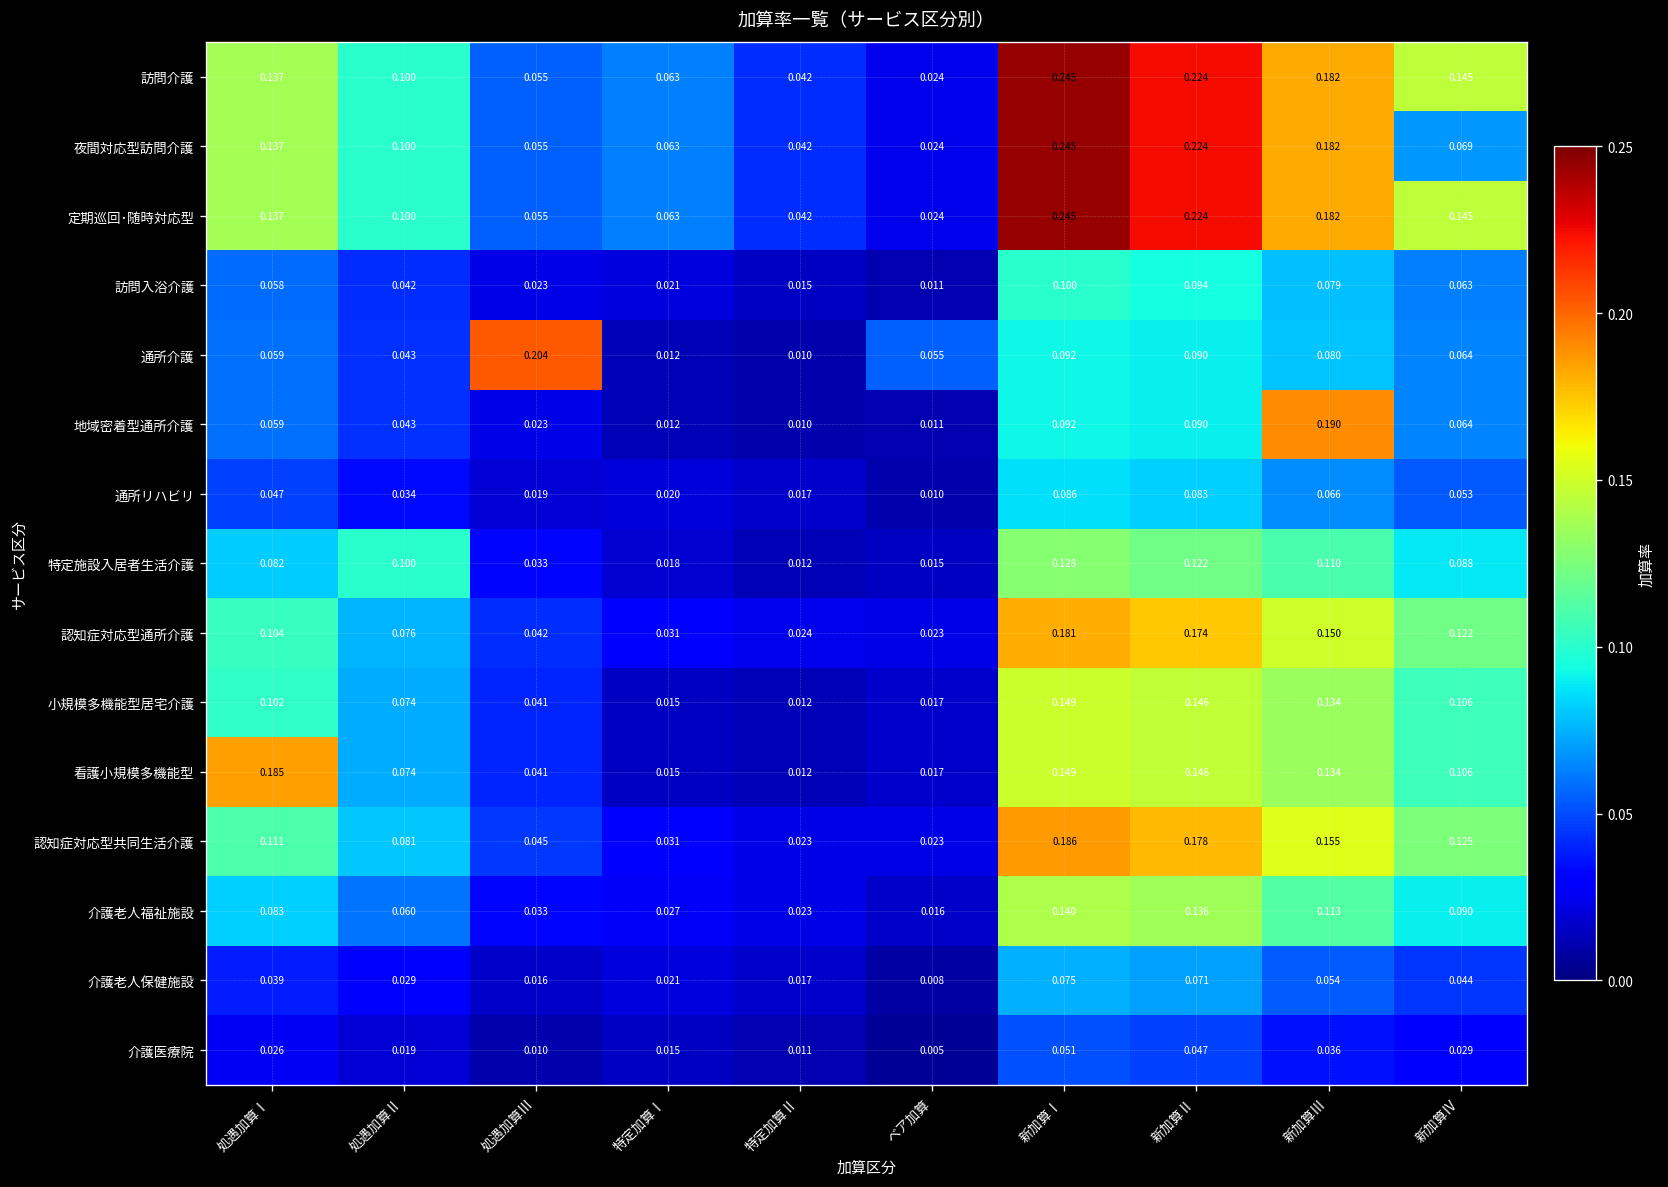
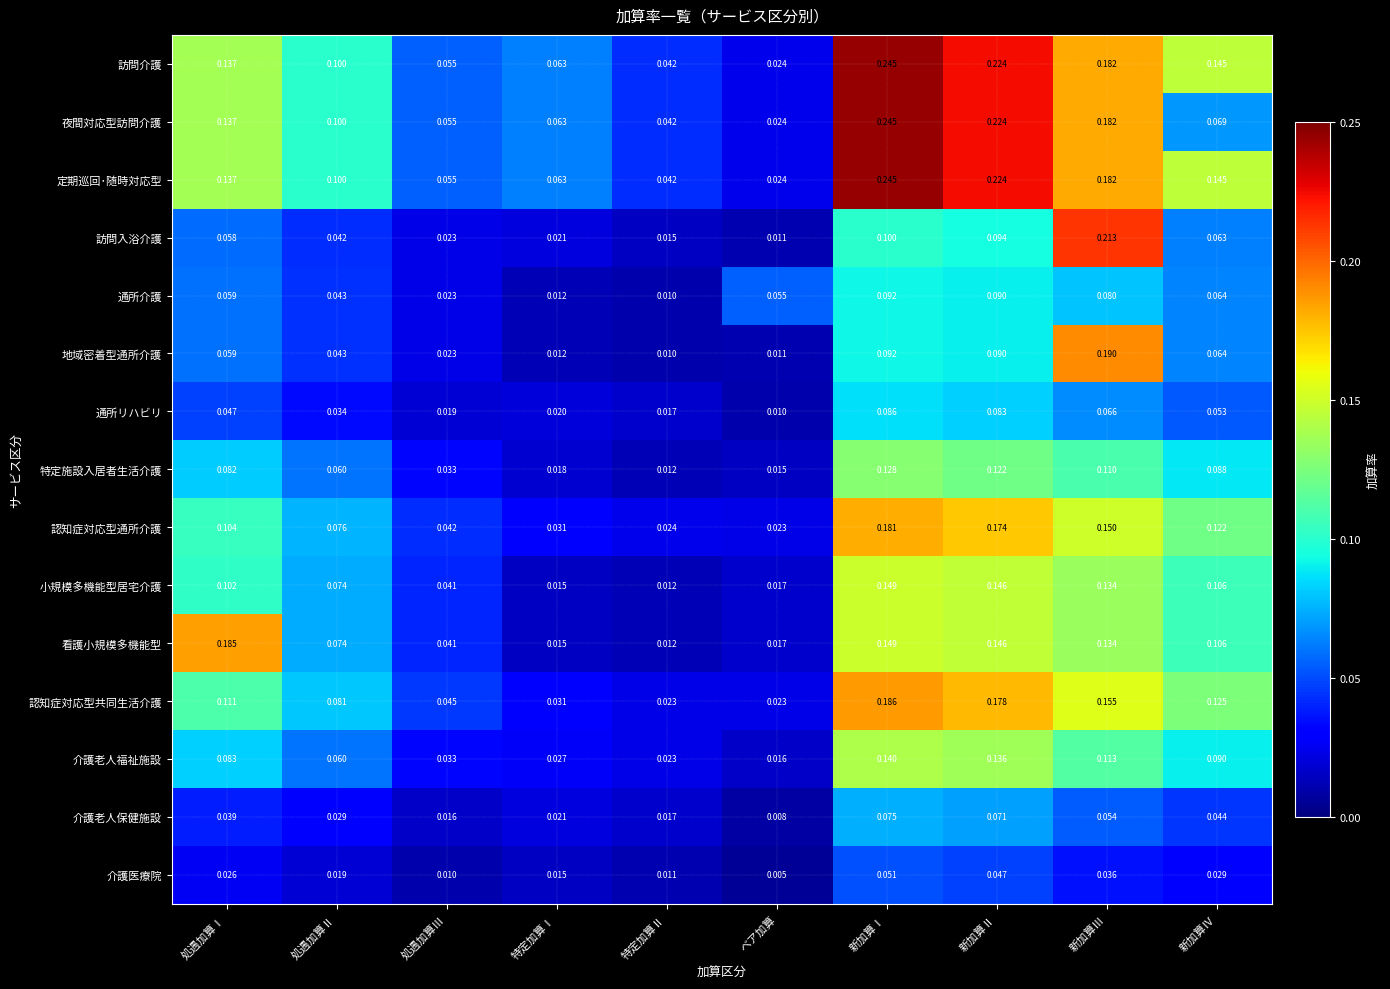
訪問入浴介護, 新加算Ⅲ: 0.079 -> 0.213
通所介護, 処遇加算Ⅲ: 0.204 -> 0.023
特定施設入居者生活介護, 処遇加算Ⅱ: 0.100 -> 0.060
